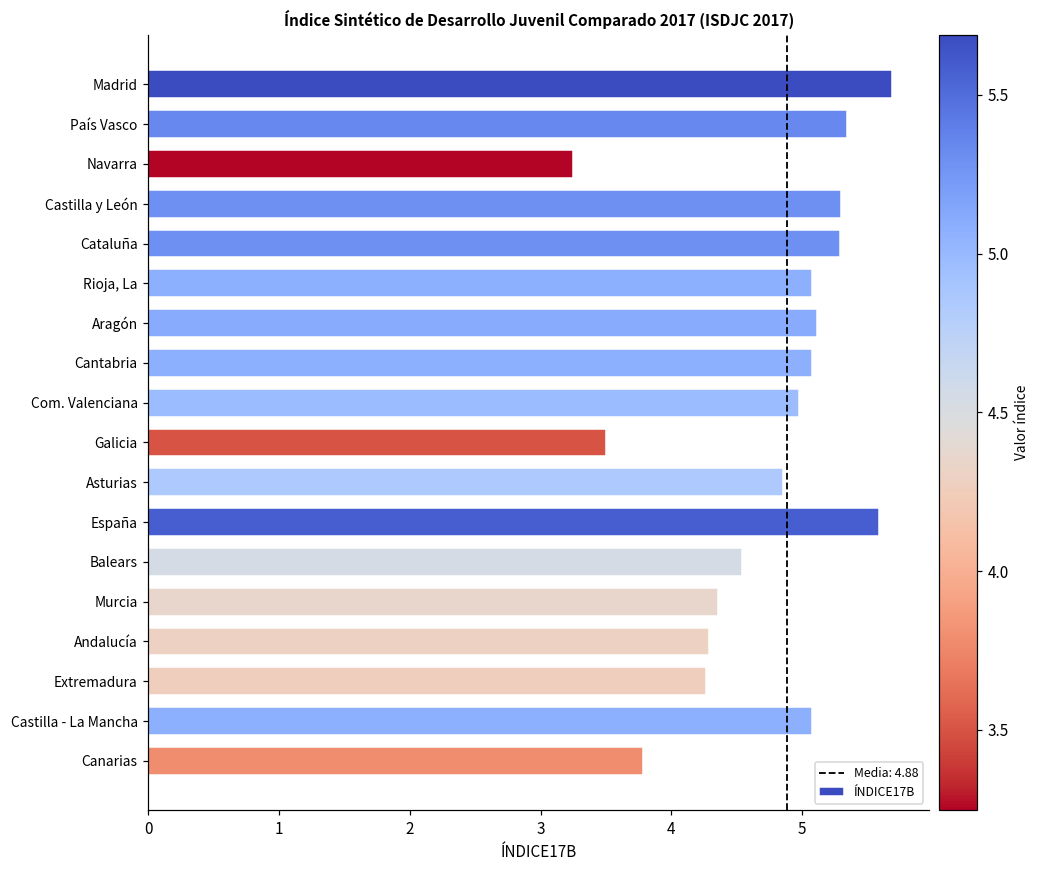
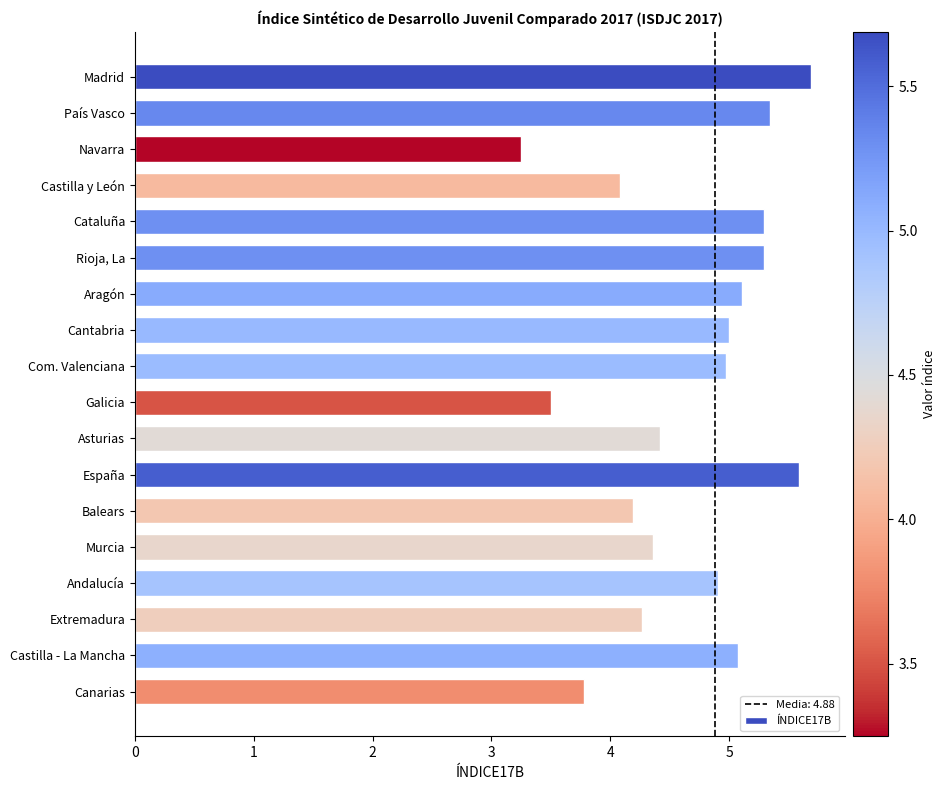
Castilla y León: 5.29 -> 4.08
Rioja, La: 5.08 -> 5.29
Cantabria: 5.07 -> 5.00
Asturias: 4.85 -> 4.42
Balears: 4.54 -> 4.19
Andalucía: 4.29 -> 4.90
